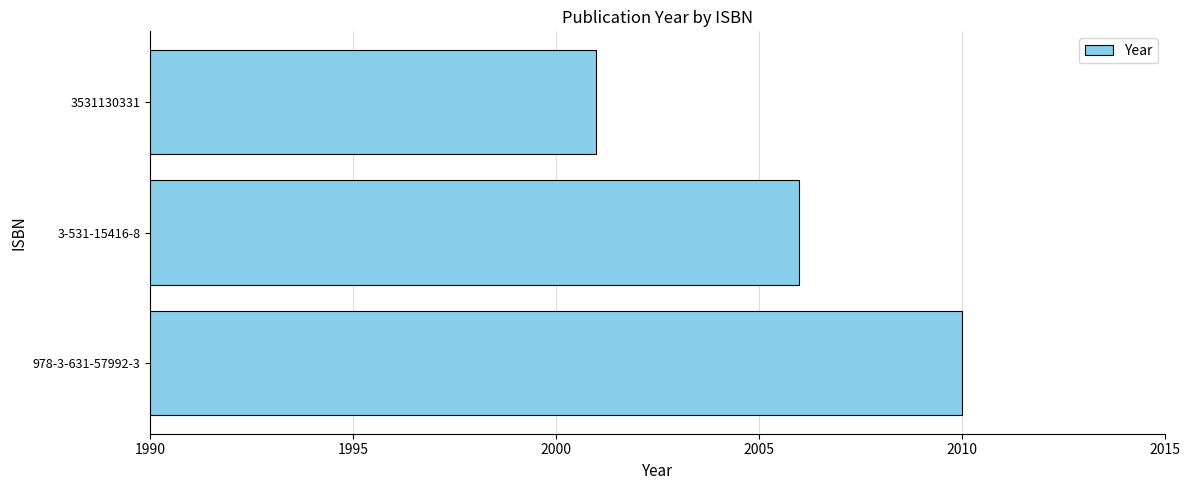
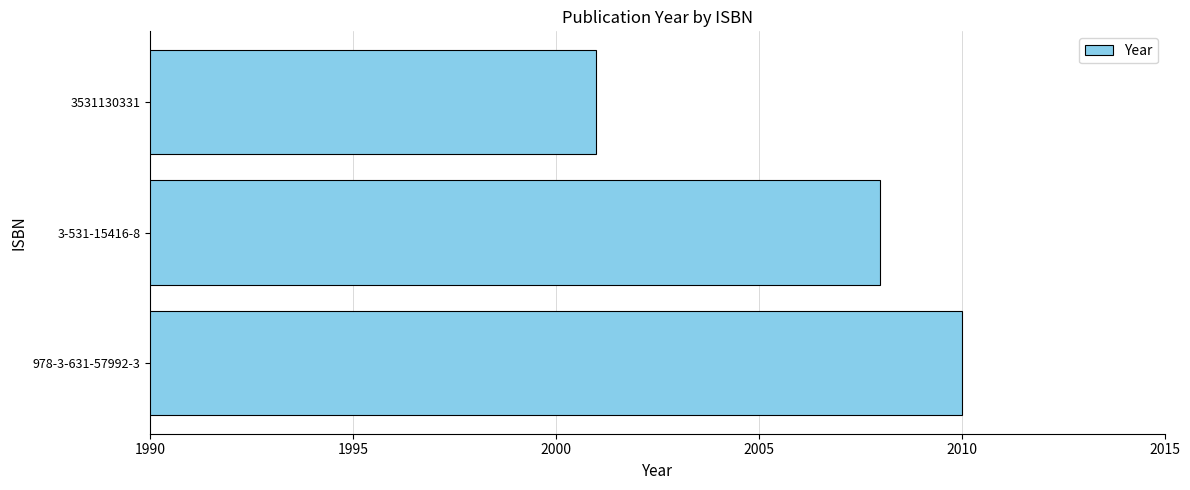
3-531-15416-8: 2006 -> 2008
